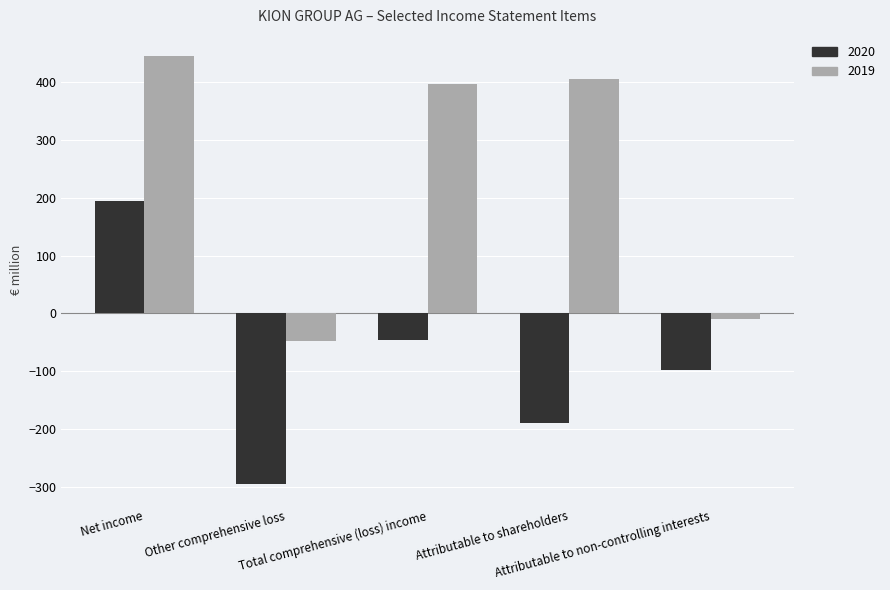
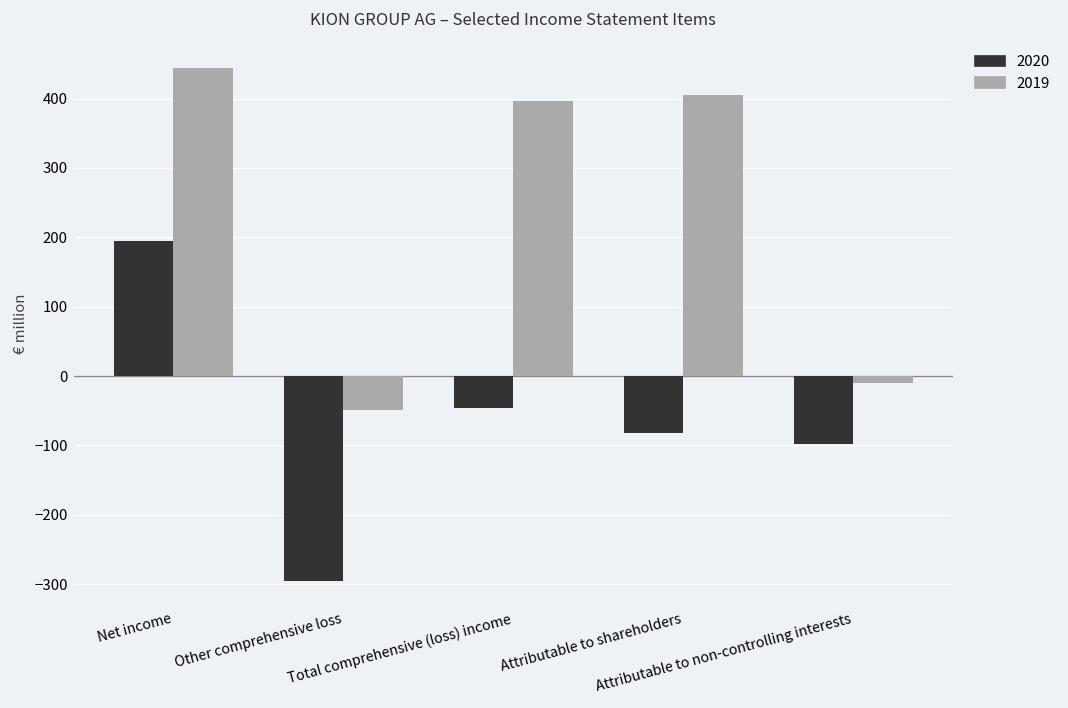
2020, Attributable to shareholders: -190 -> -80
